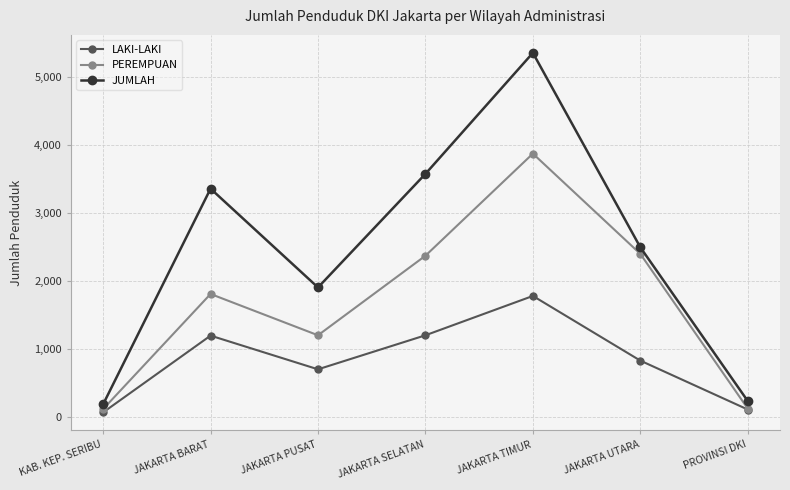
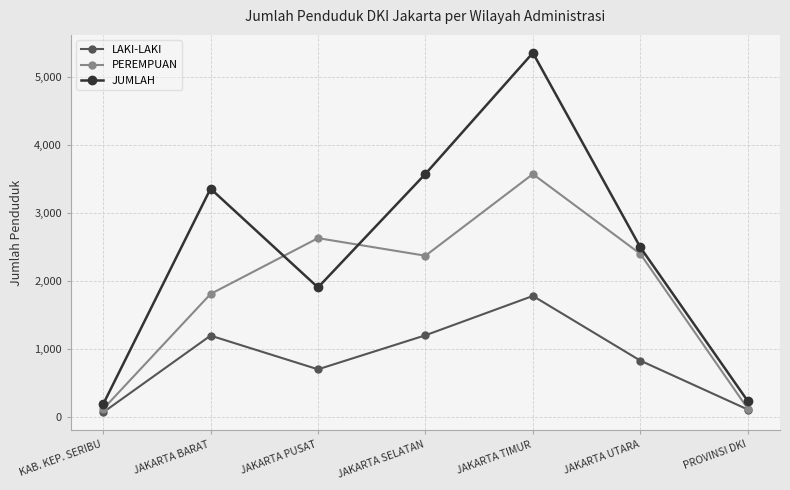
PEREMPUAN, JAKARTA PUSAT: 1,200 -> 2,600
PEREMPUAN, JAKARTA TIMUR: 3,900 -> 3,600
